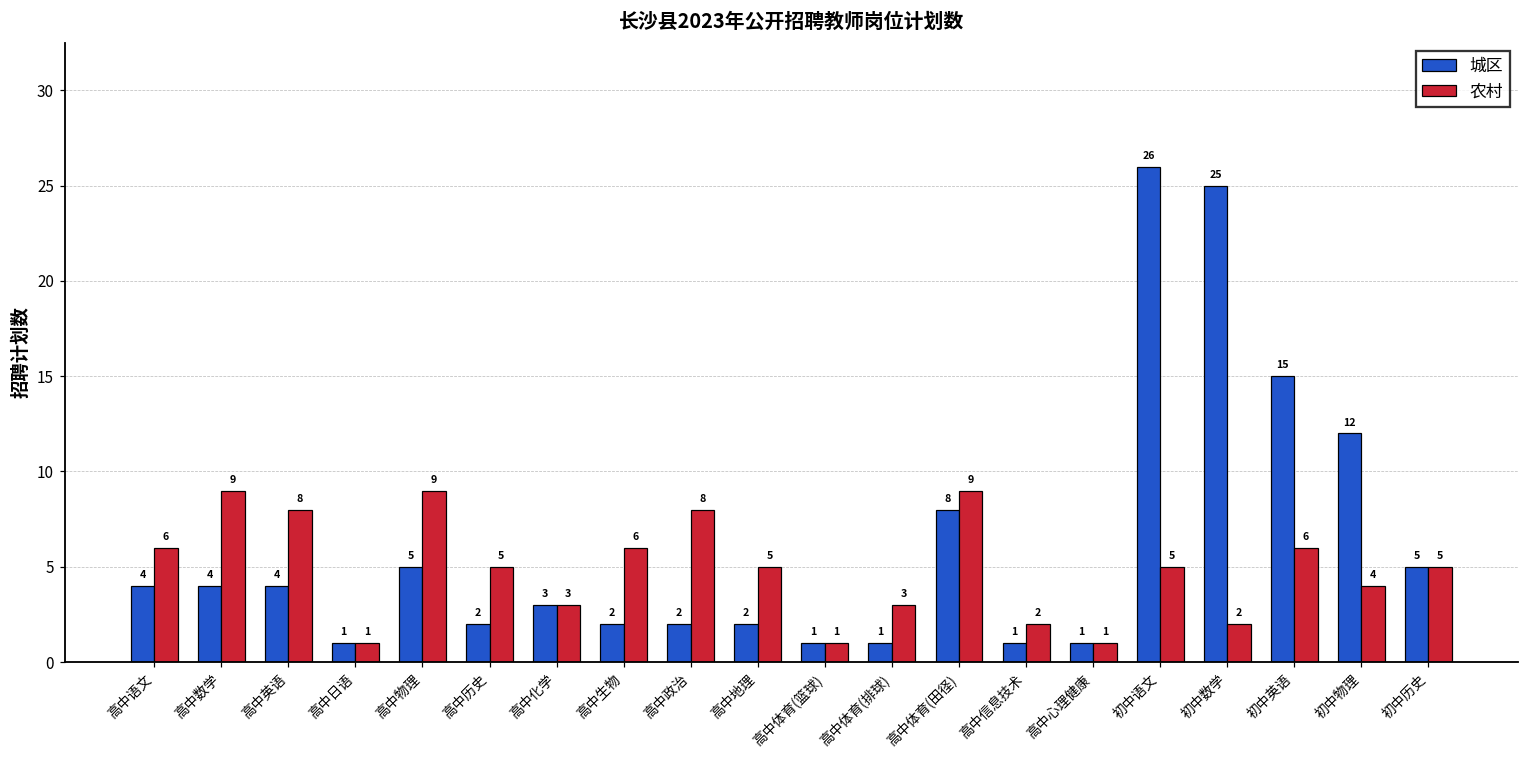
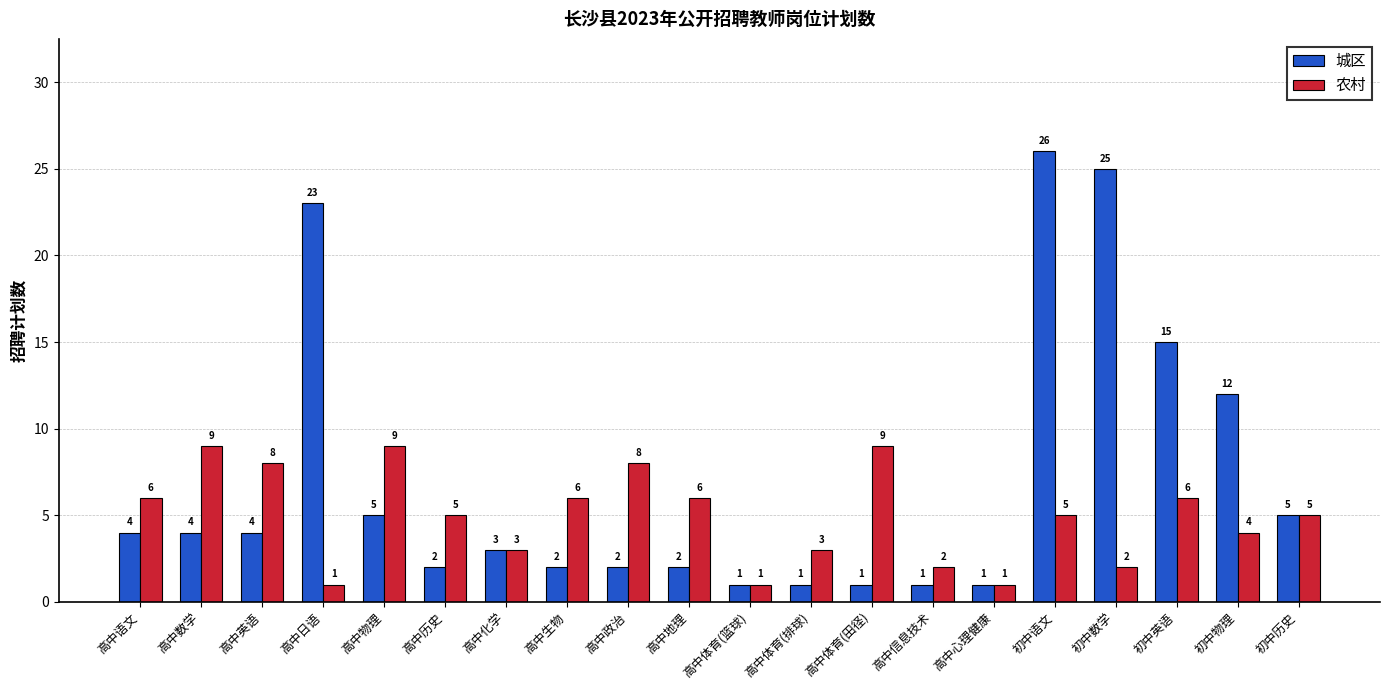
城区, 高中日语: 1 -> 23
农村, 高中地理: 5 -> 6
城区, 高中体育(田径): 8 -> 1
